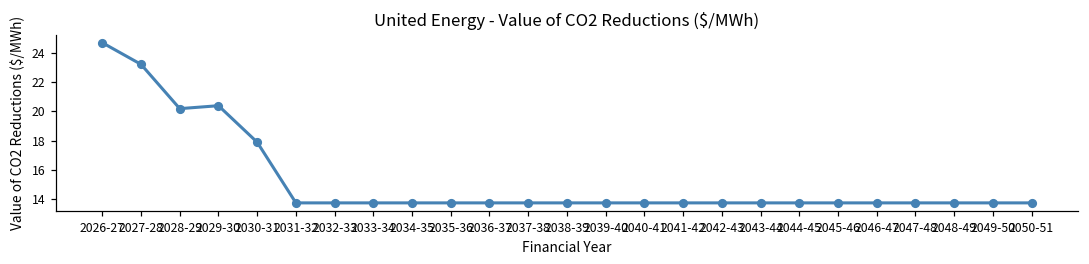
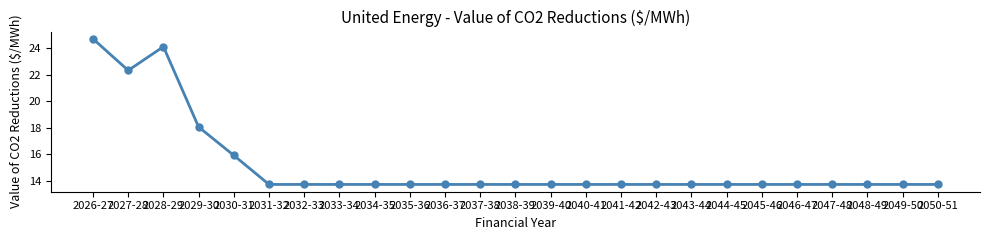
2027-28: 23.2 -> 22.3
2028-29: 20.2 -> 24.1
2029-30: 20.4 -> 18.1
2030-31: 17.9 -> 15.9
